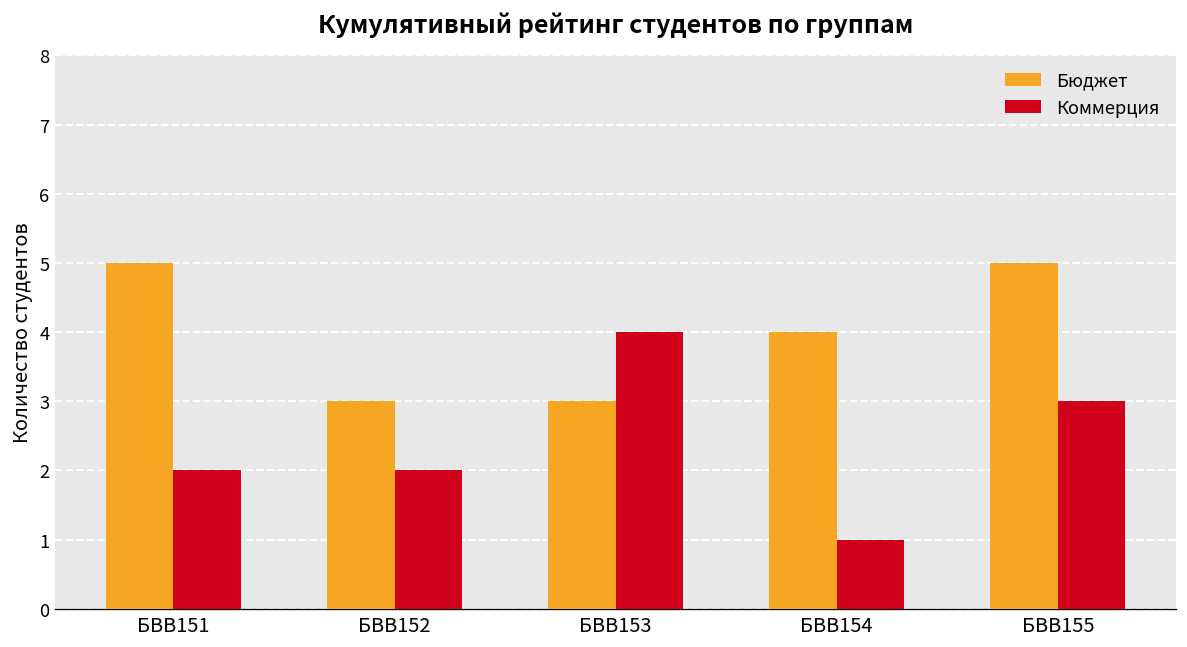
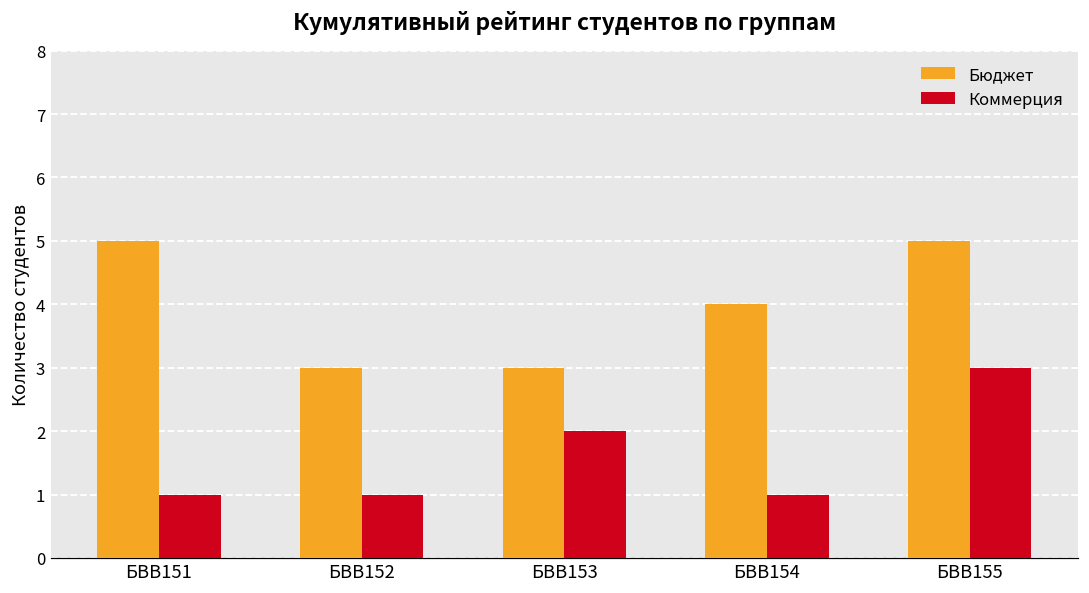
Коммерция, БВВ151: 2 -> 1
Коммерция, БВВ152: 2 -> 1
Коммерция, БВВ153: 4 -> 2
